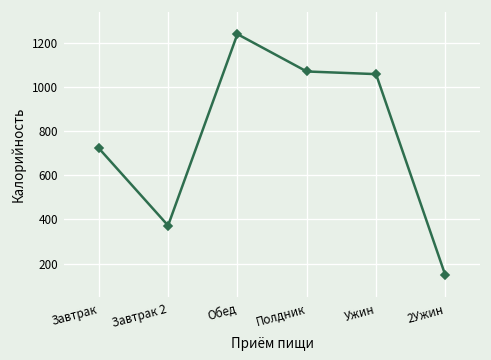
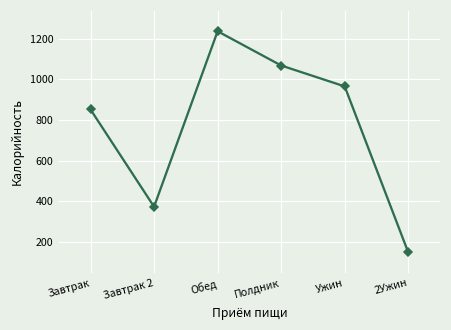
Завтрак: 720 -> 850
Ужин: 1060 -> 970
